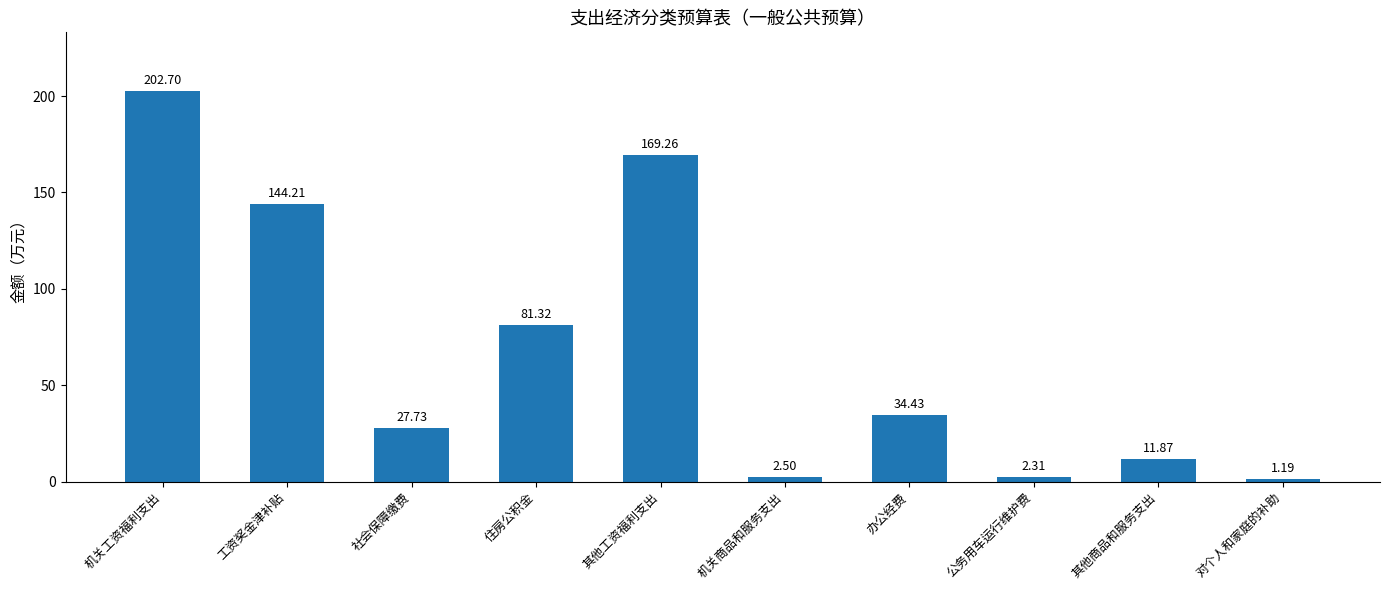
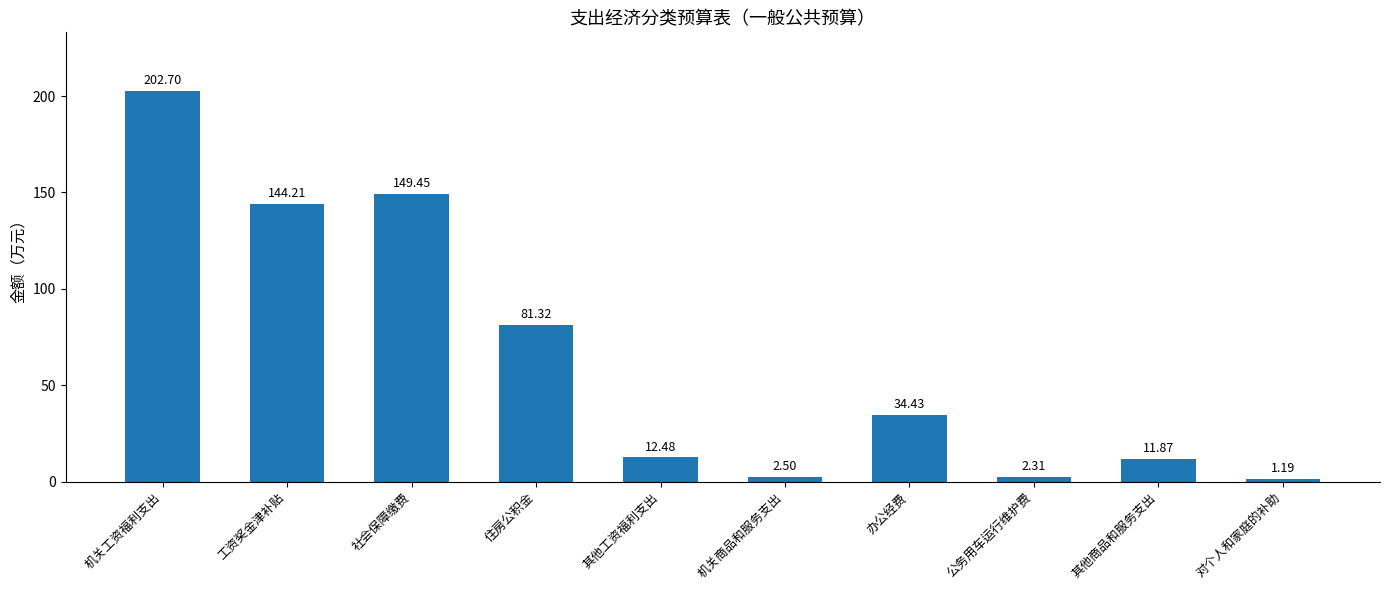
社会保障缴费: 27.73 -> 149.45
其他工资福利支出: 169.26 -> 12.48
